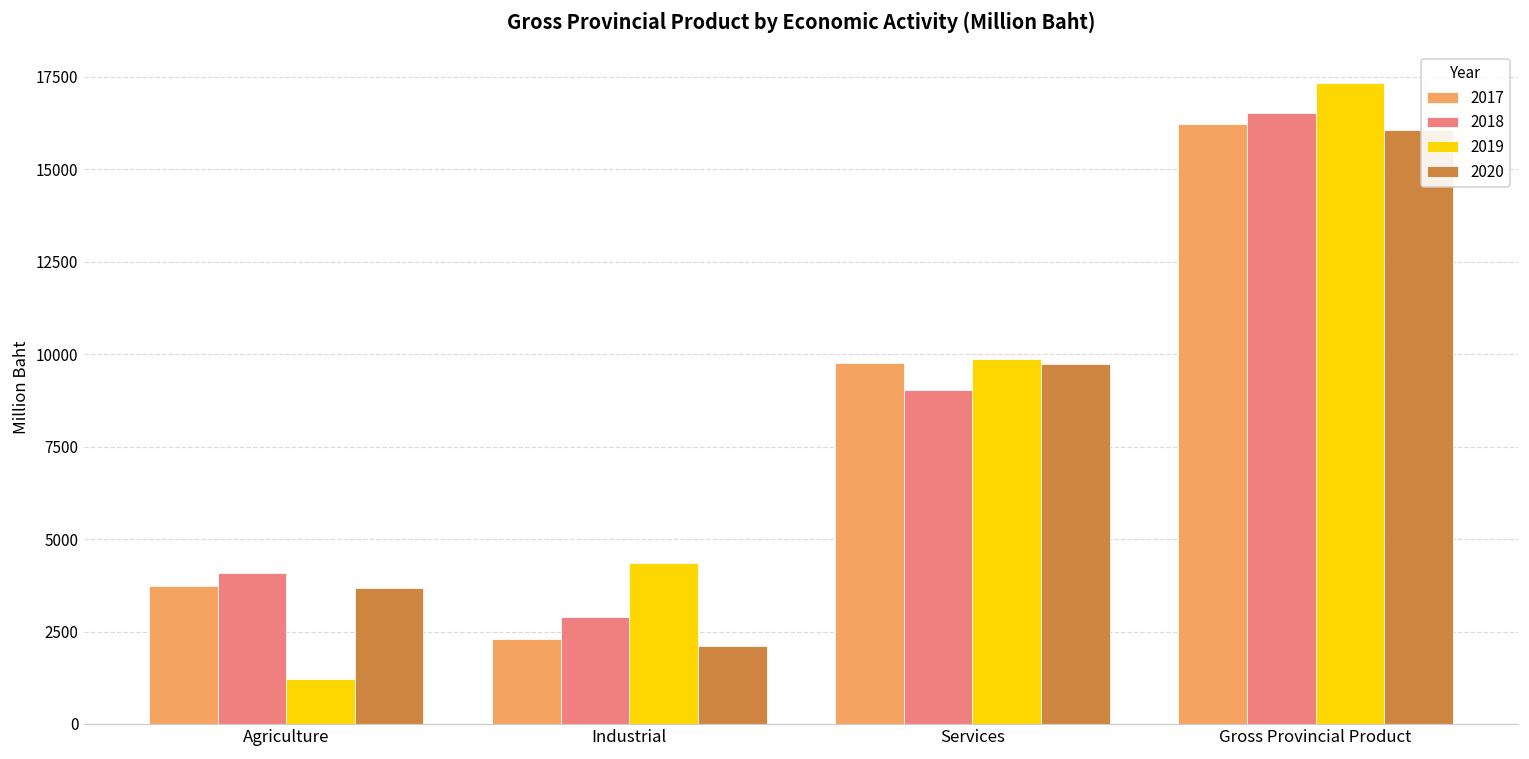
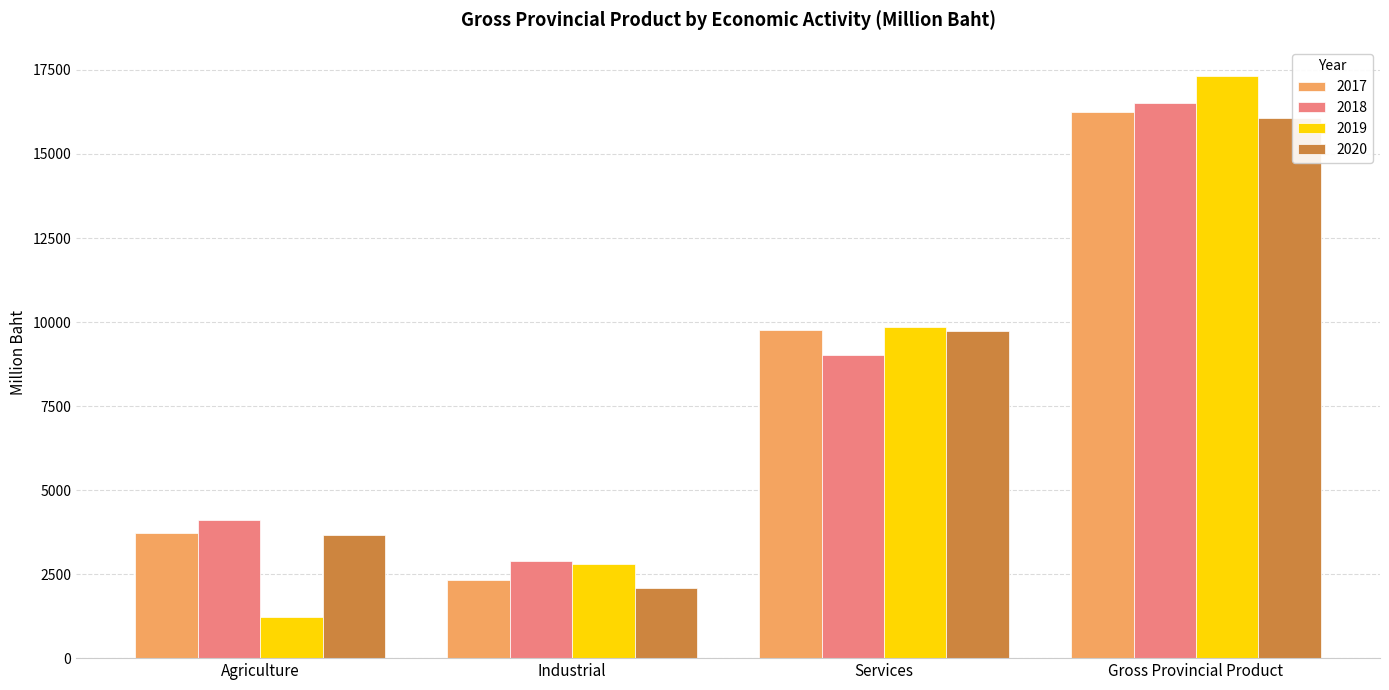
2019, Industrial: 4400 -> 2800
